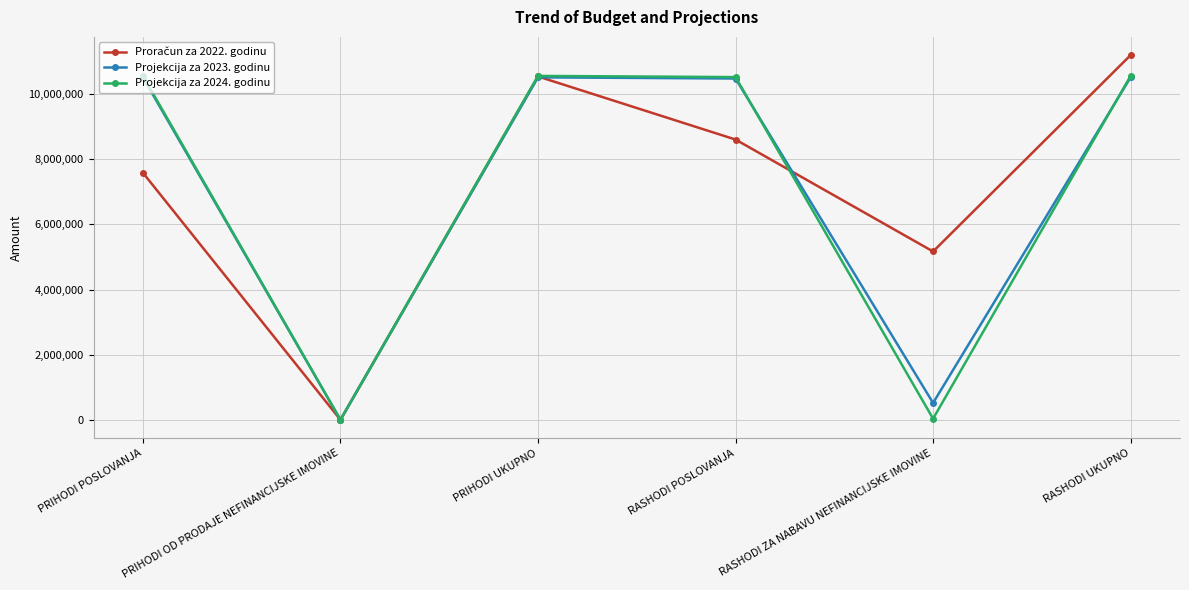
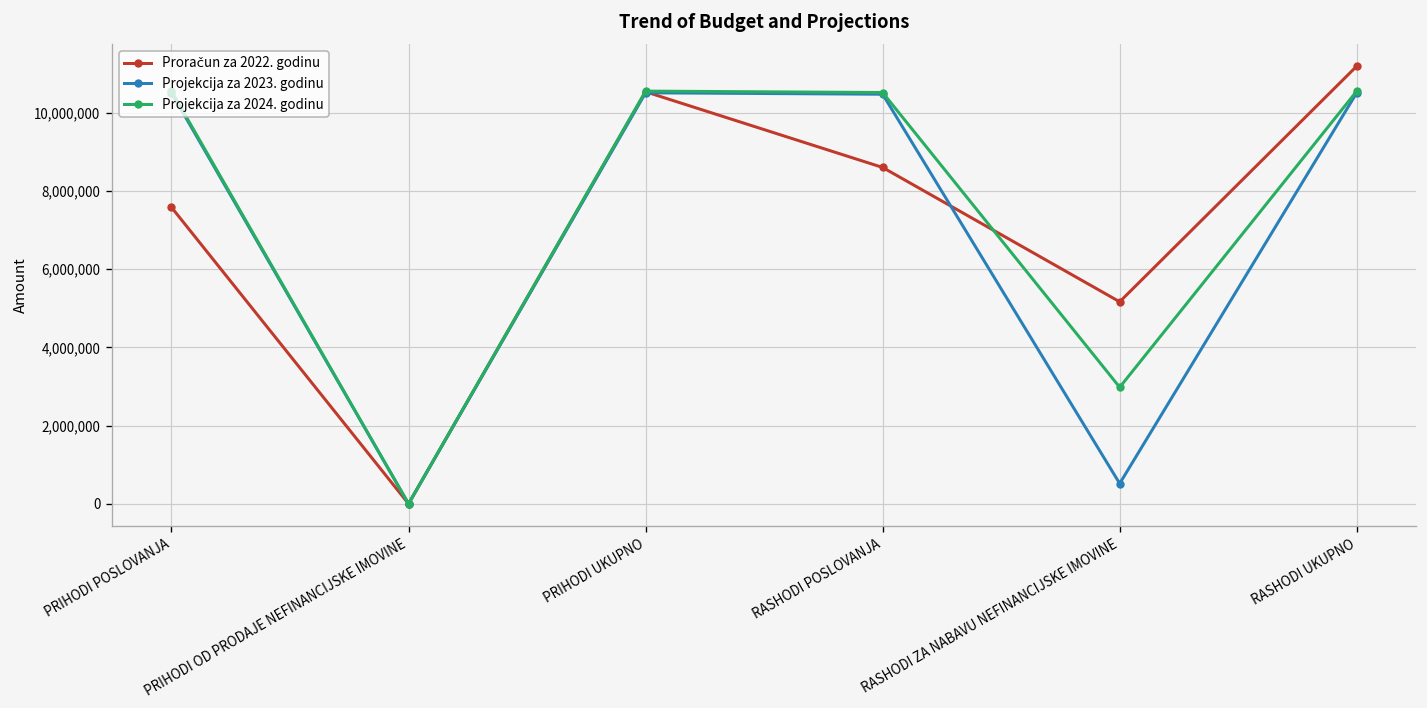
Projekcija za 2024. godinu, RASHODI ZA NABAVU NEFINANCIJSKE IMOVINE: 0 -> 3,000,000
